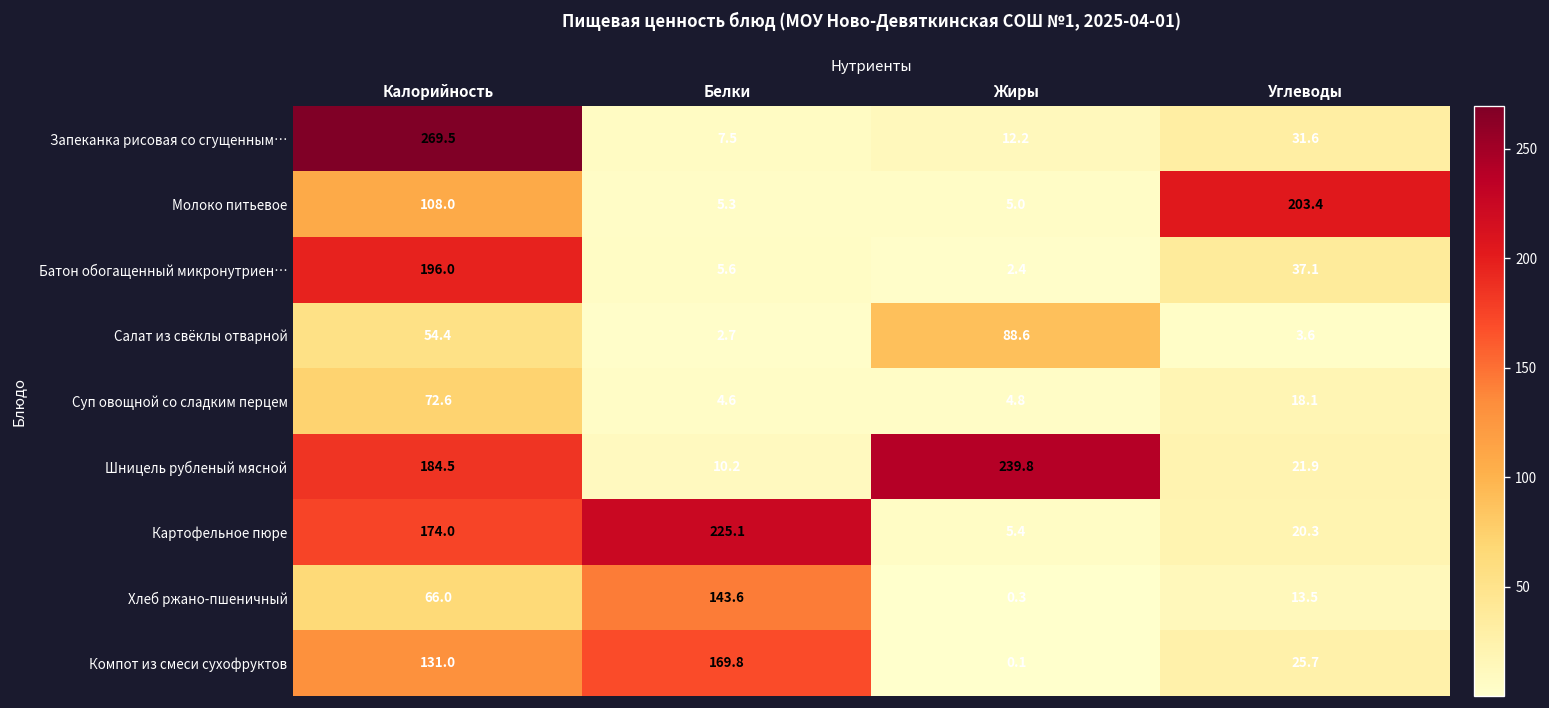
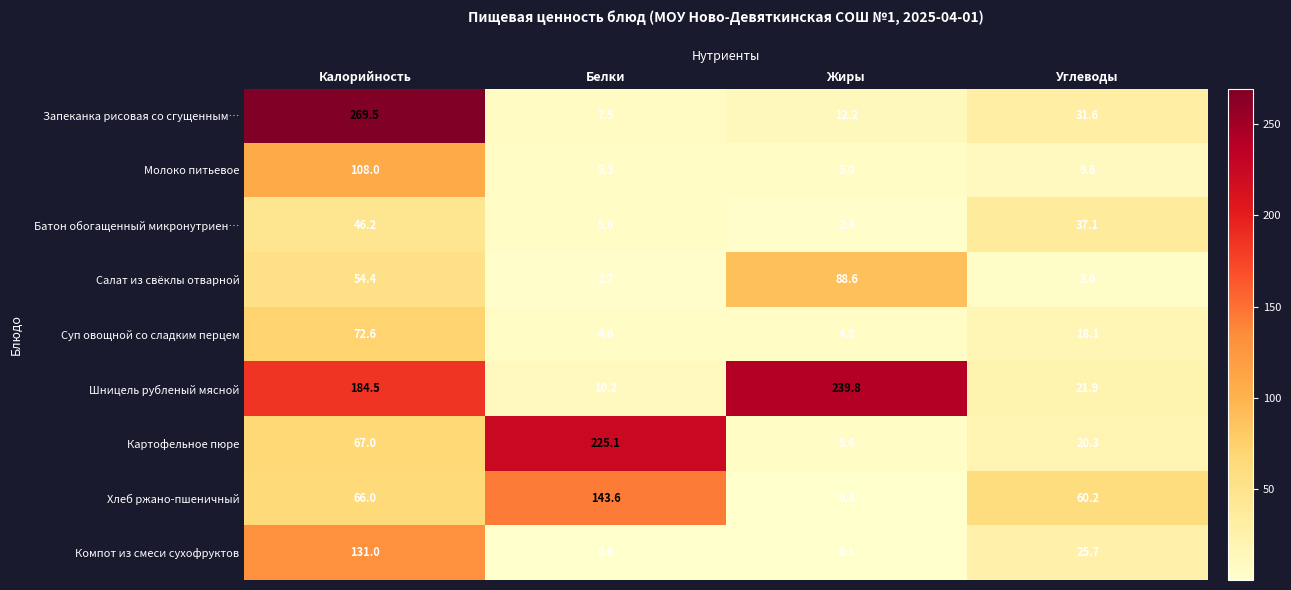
Молоко питьевое, Углеводы: 203.4 -> 9.6
Батон обогащенный микронутриен…, Калорийность: 196.0 -> 46.2
Картофельное пюре, Калорийность: 174.0 -> 67.0
Хлеб ржано-пшеничный, Углеводы: 13.5 -> 60.2
Компот из смеси сухофруктов, Белки: 169.8 -> 0.6
